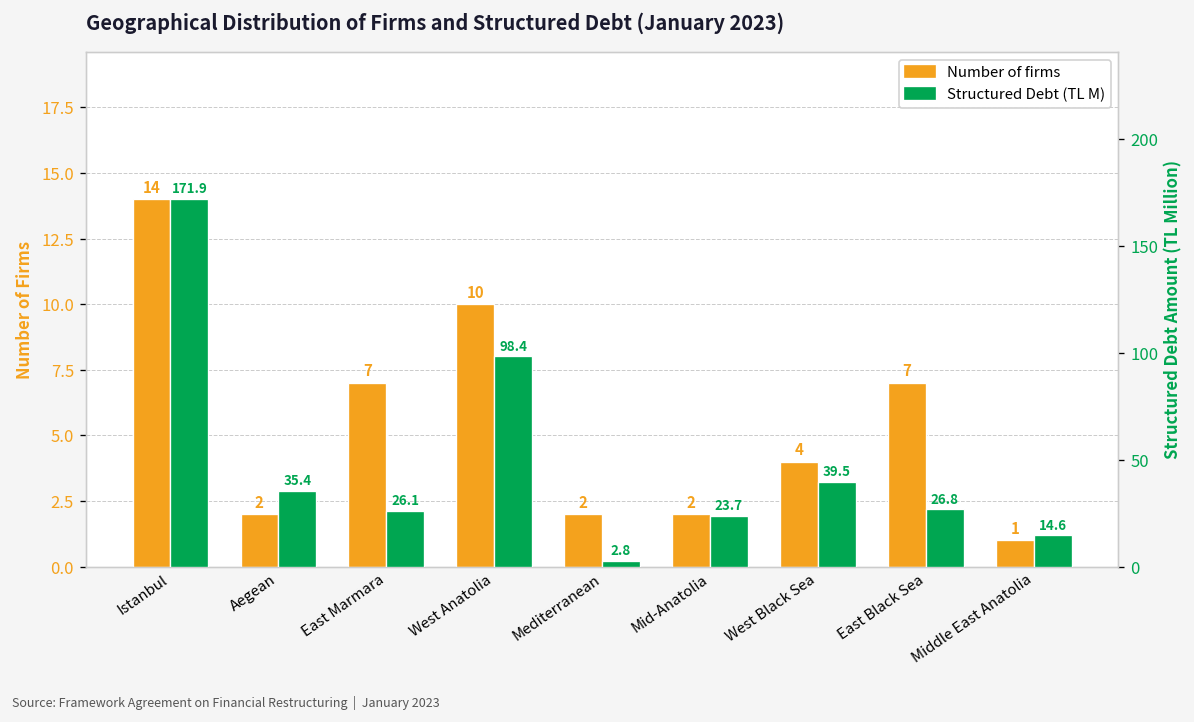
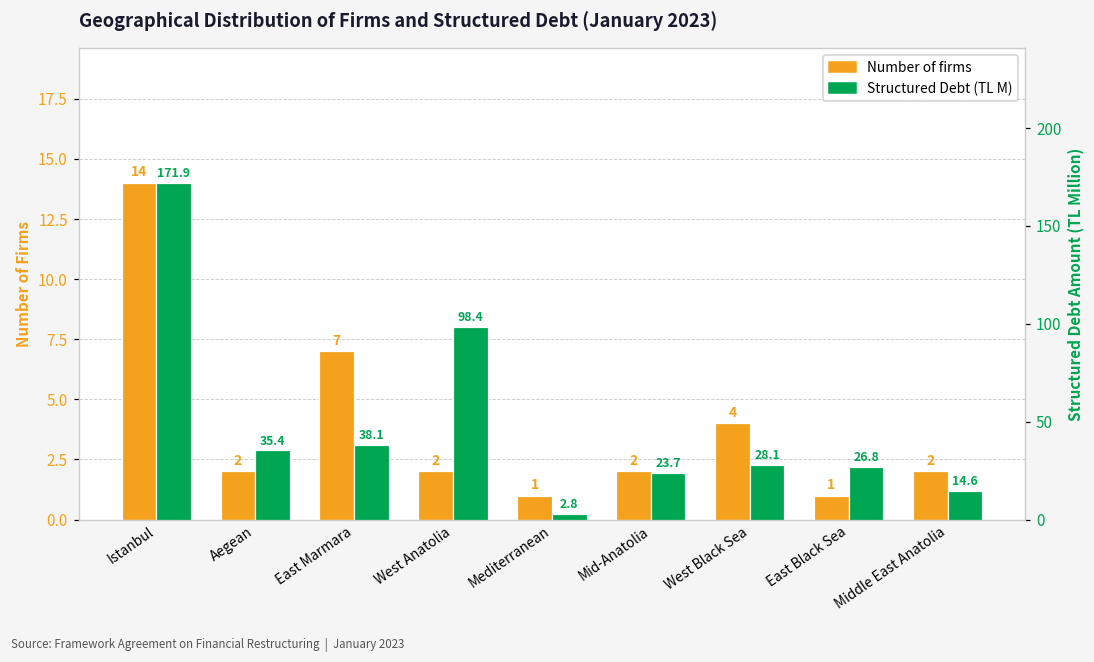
Number of firms, West Anatolia: 10 -> 2
Number of firms, Mediterranean: 2 -> 1
Number of firms, East Black Sea: 7 -> 1
Number of firms, Middle East Anatolia: 1 -> 2
Structured Debt (TL M), East Marmara: 26.1 -> 38.1
Structured Debt (TL M), West Black Sea: 39.5 -> 28.1
